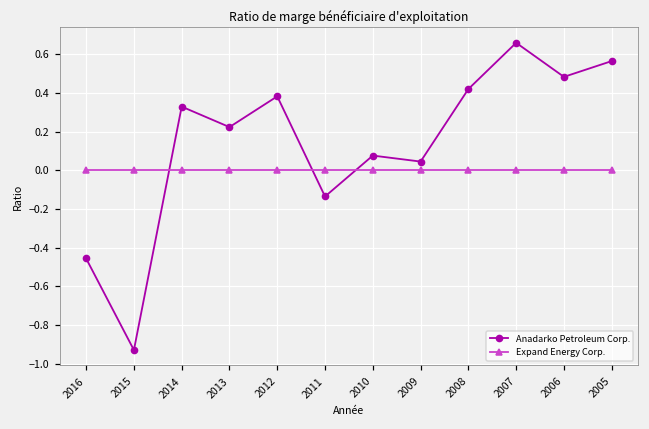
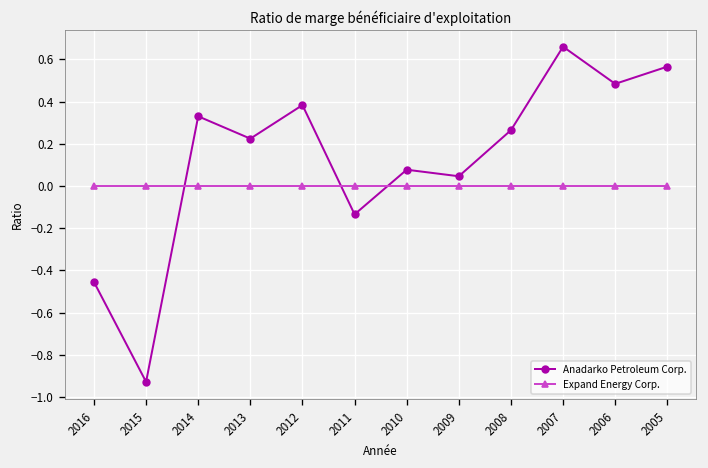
Anadarko Petroleum Corp., 2008: 0.42 -> 0.26
